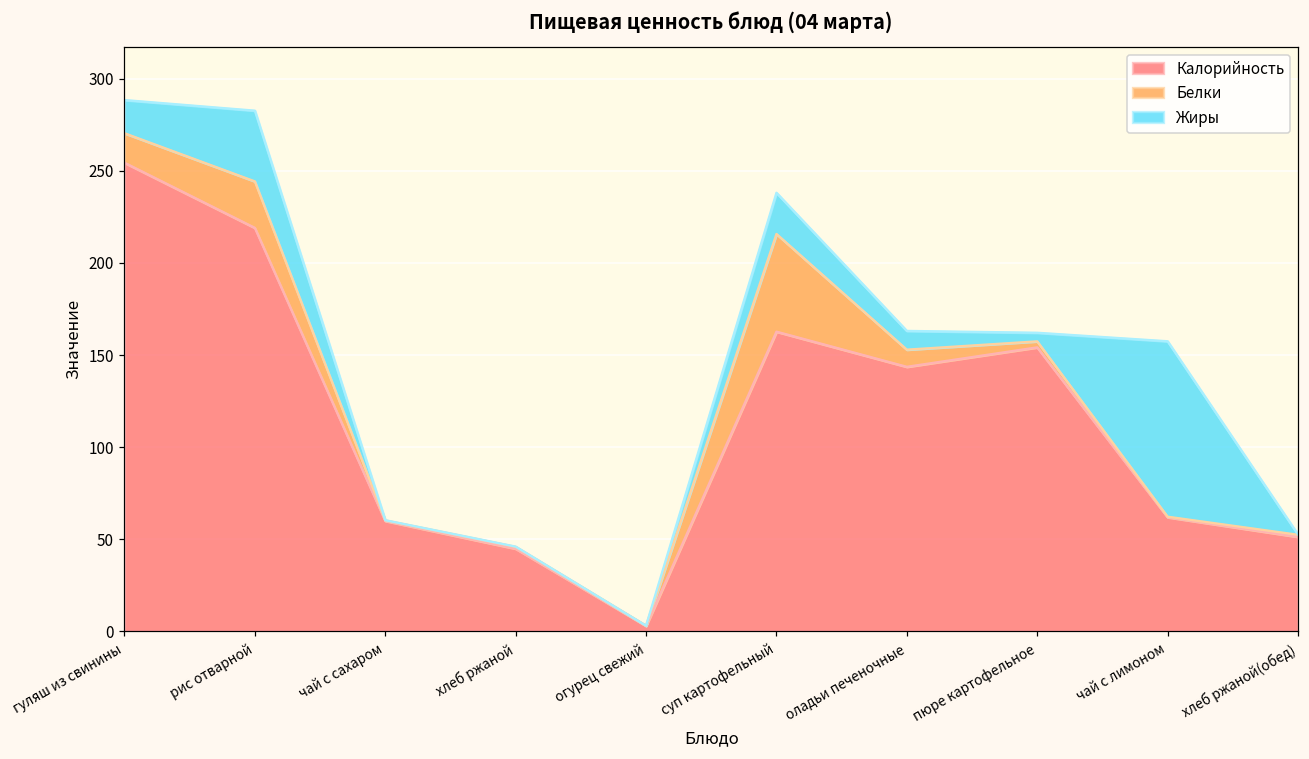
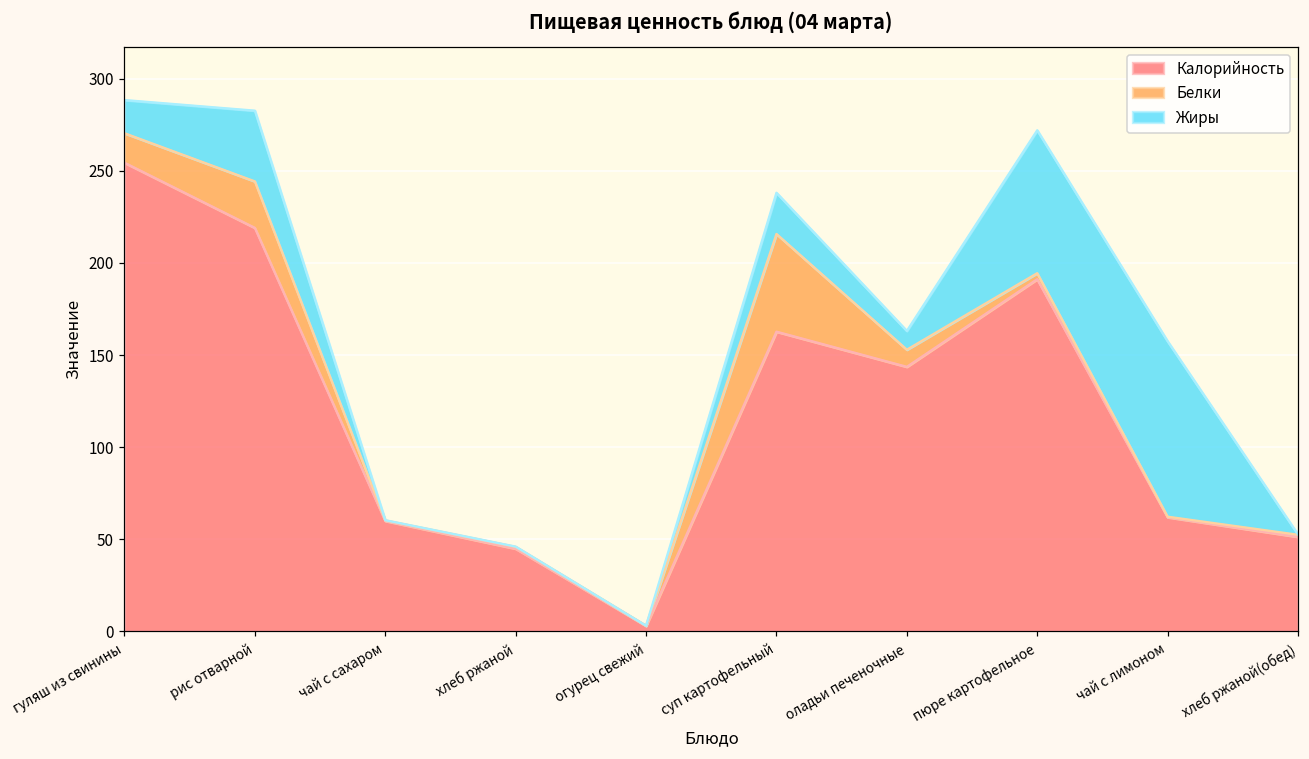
Калорийность, пюре картофельное: 154 -> 191
Жиры, пюре картофельное: 5 -> 78
